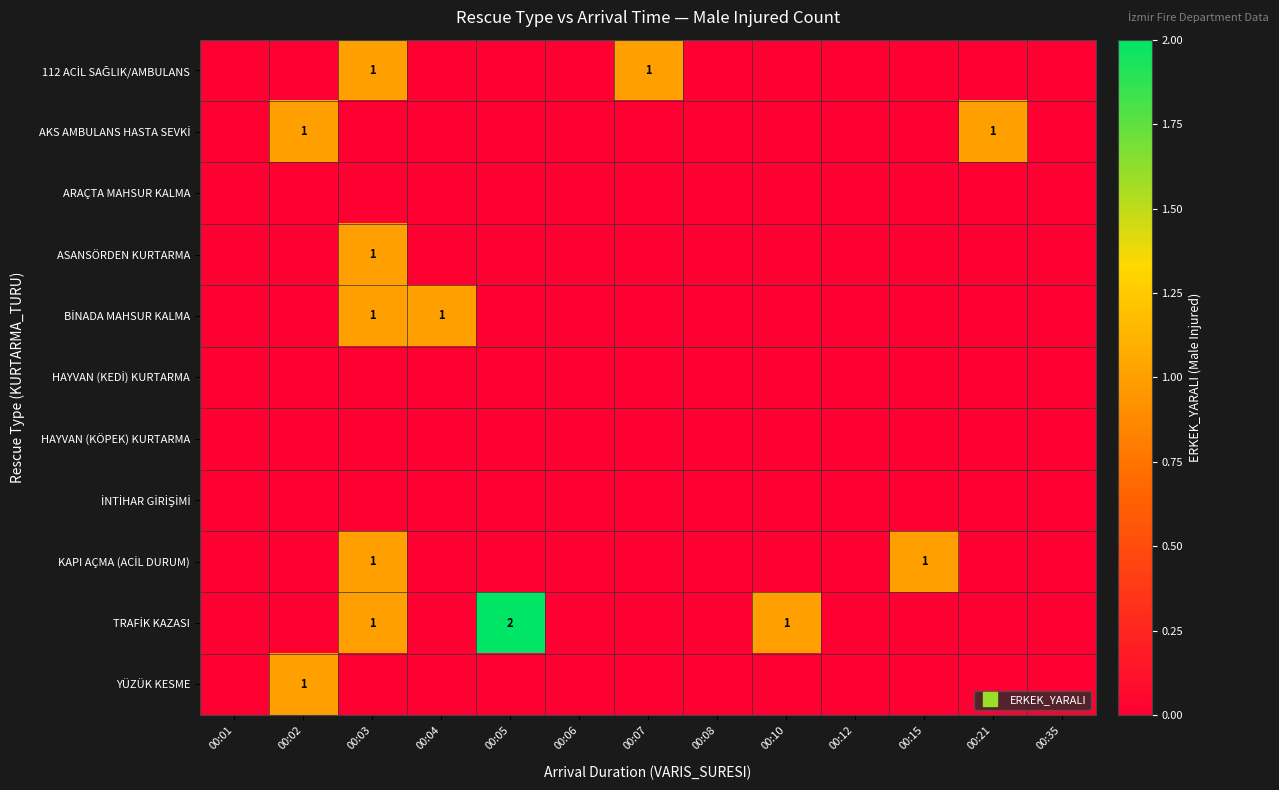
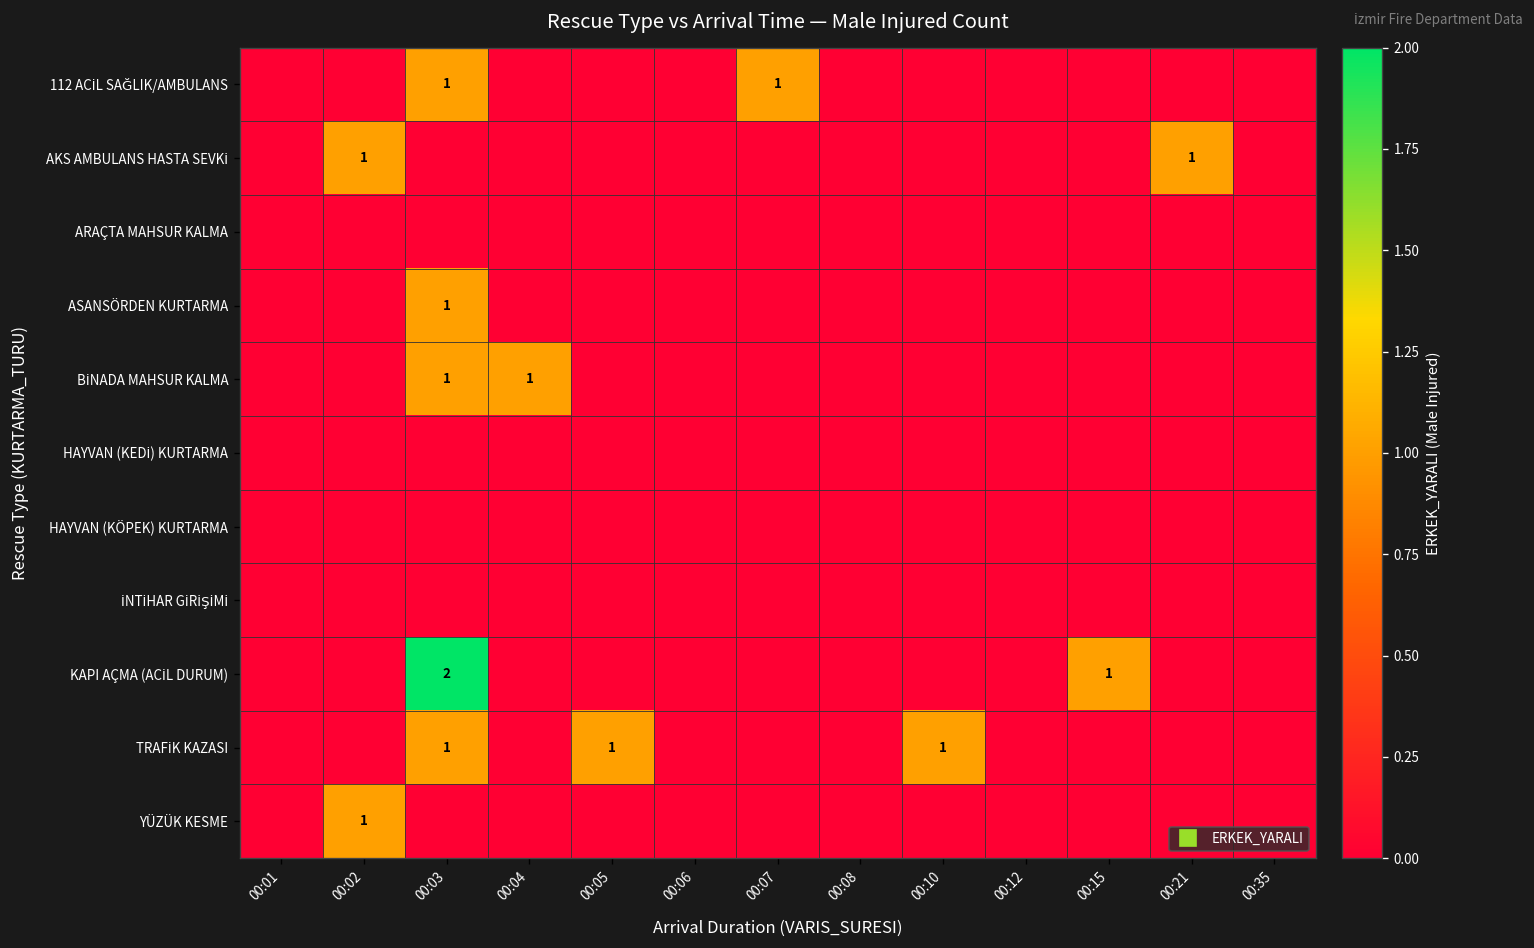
KAPI AÇMA (ACİL DURUM), 00:03: 1 -> 2
TRAFİK KAZASI, 00:05: 2 -> 1
